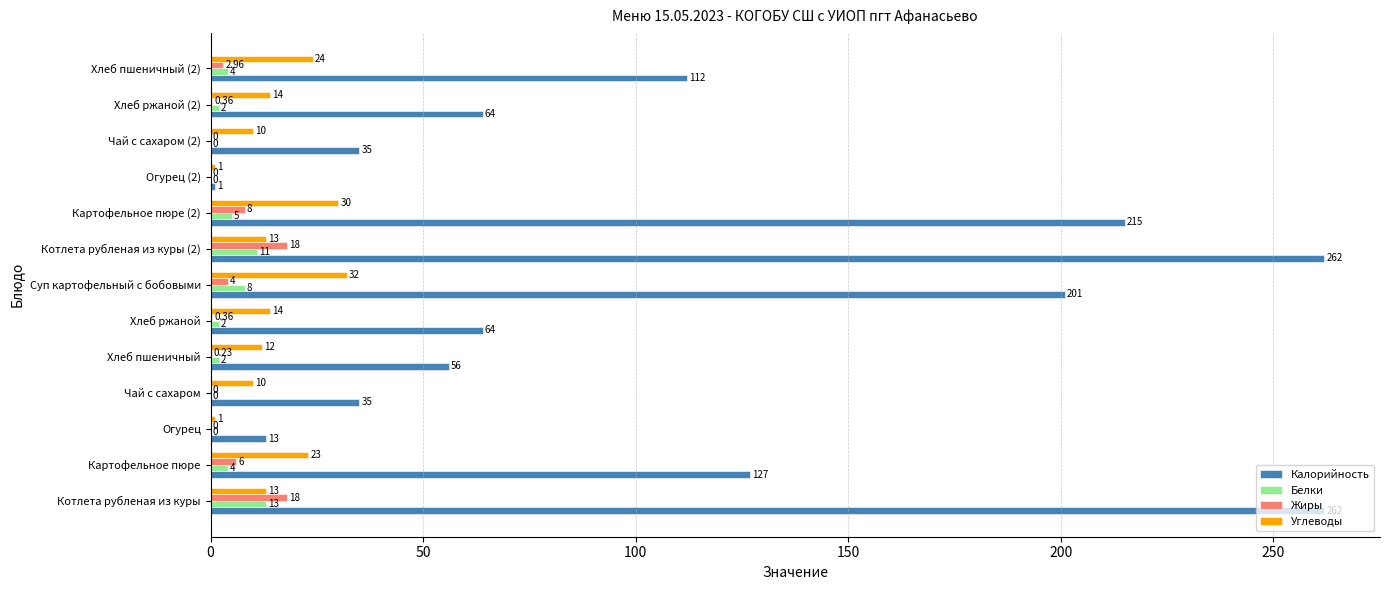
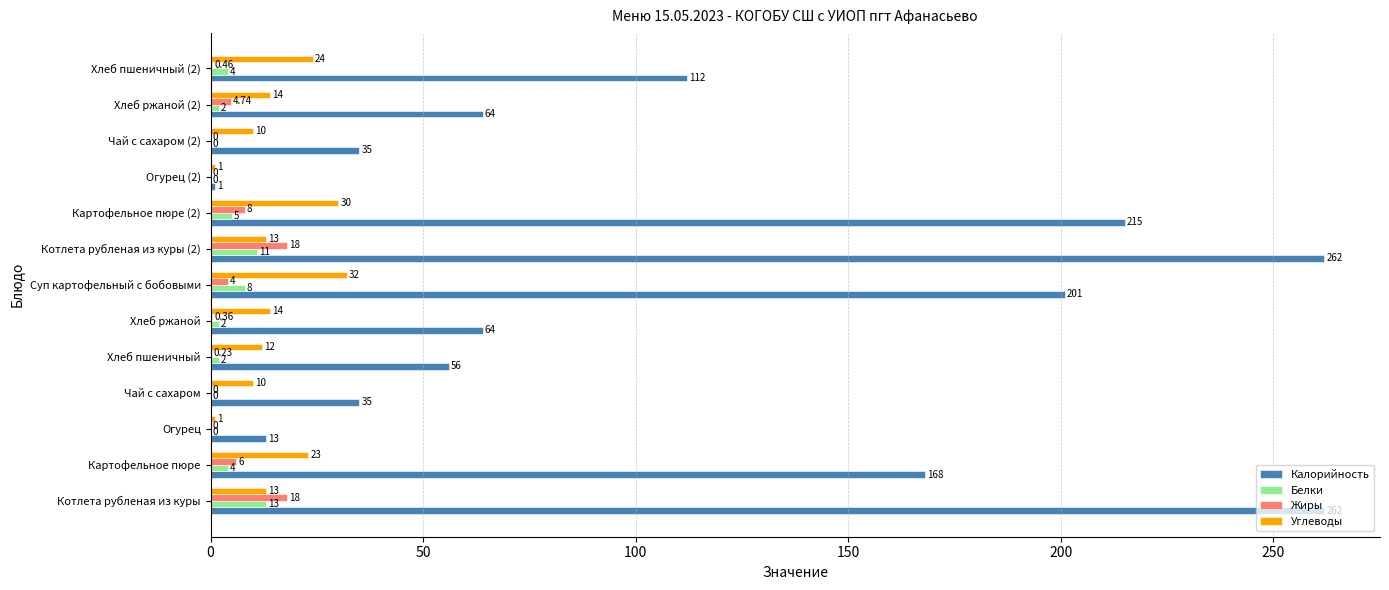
Жиры, Хлеб пшеничный (2): 2.96 -> 0.46
Жиры, Хлеб ржаной (2): 0.36 -> 4.74
Калорийность, Картофельное пюре: 127 -> 168
